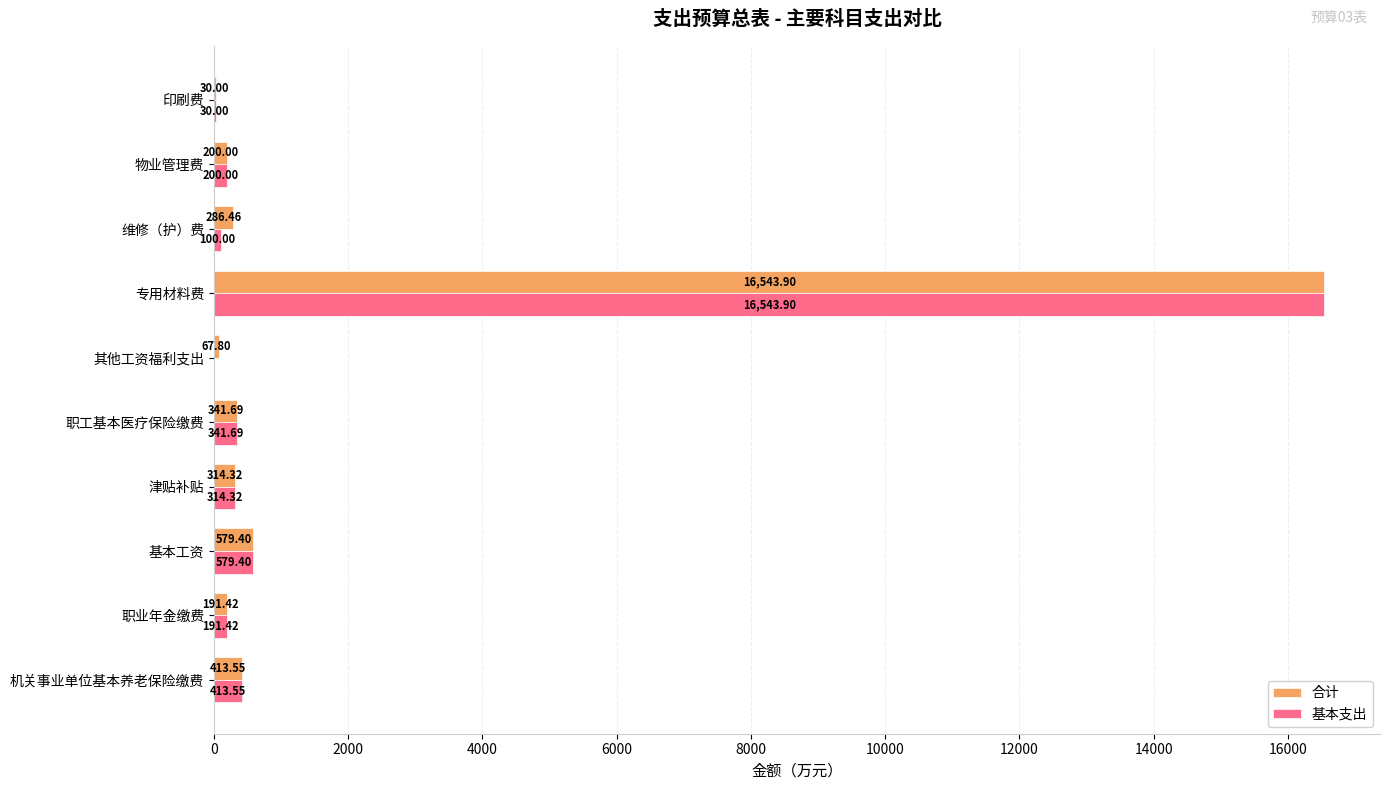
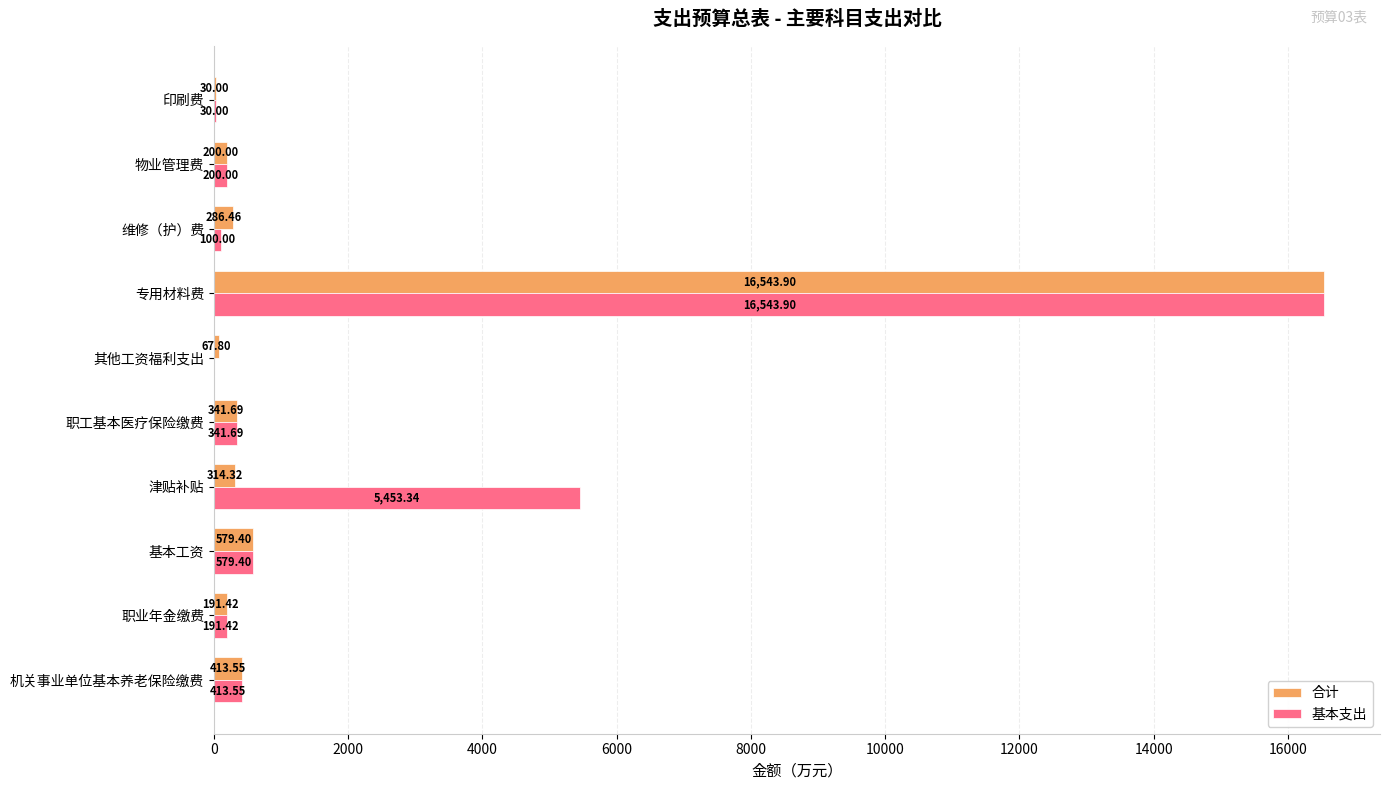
基本支出, 津贴补贴: 314.32 -> 5,453.34
